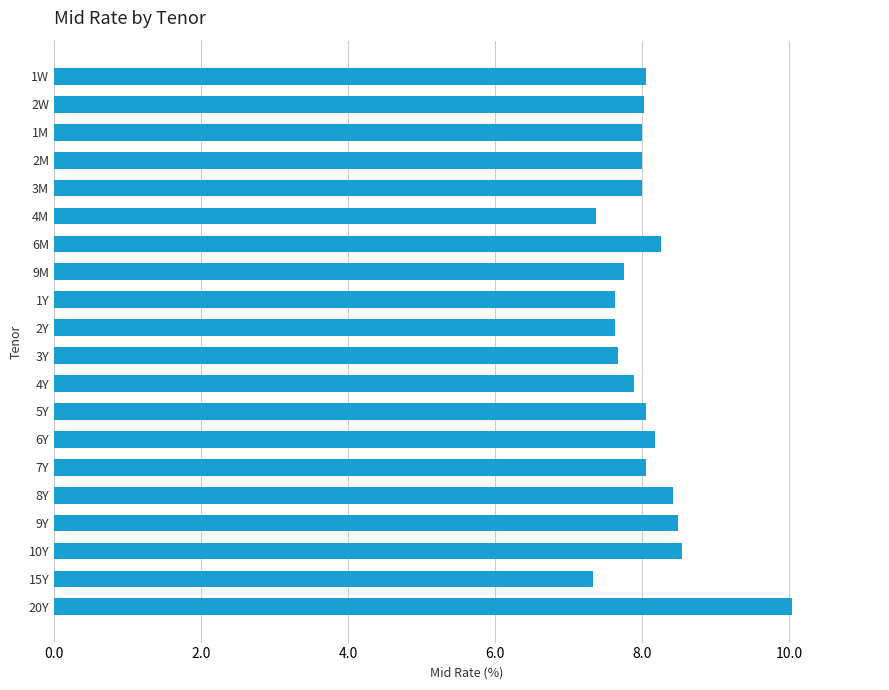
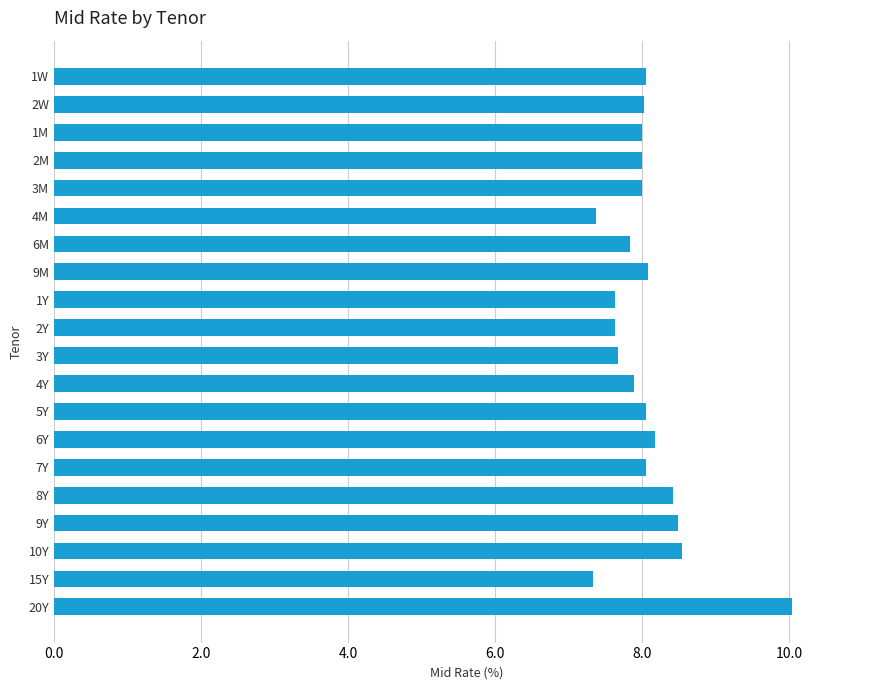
6M: 8.3 -> 7.8
9M: 7.8 -> 8.1
